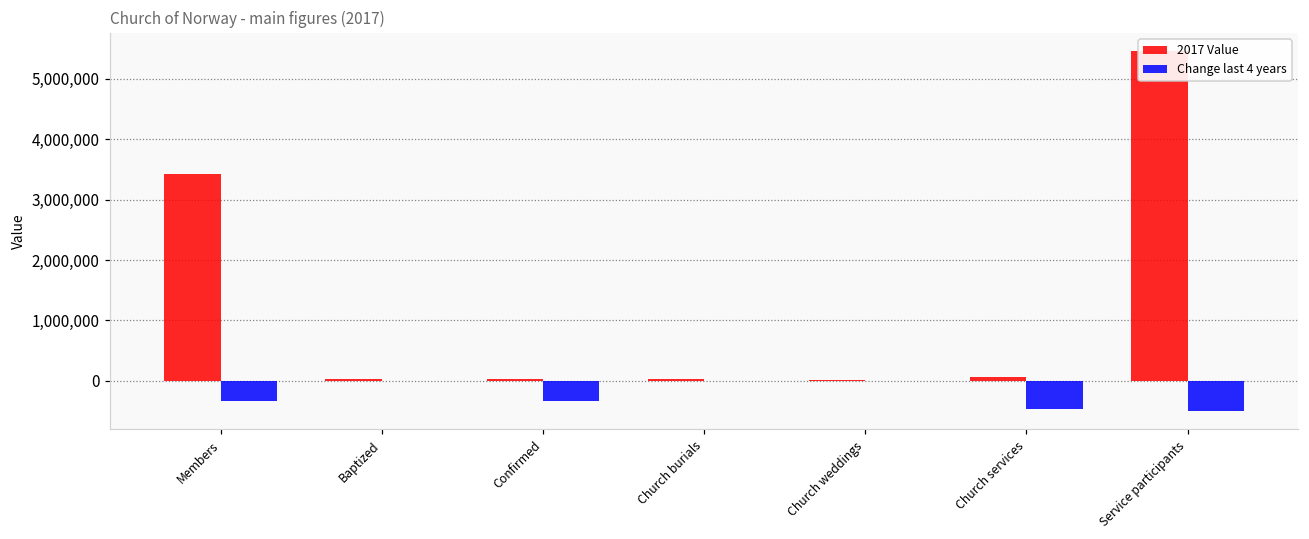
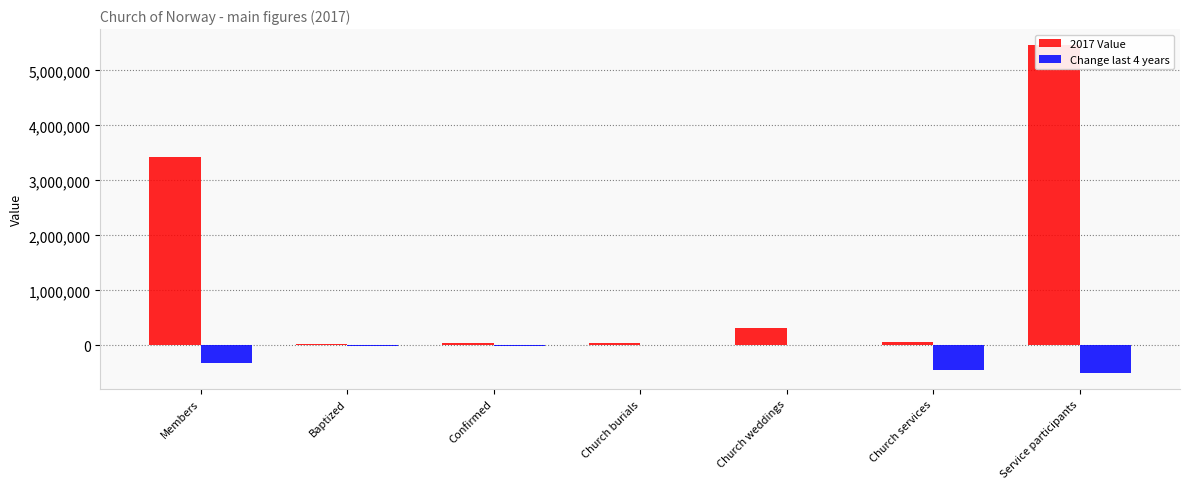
Change last 4 years, Confirmed: -300,000 -> 0
2017 Value, Church weddings: 0 -> 300,000
